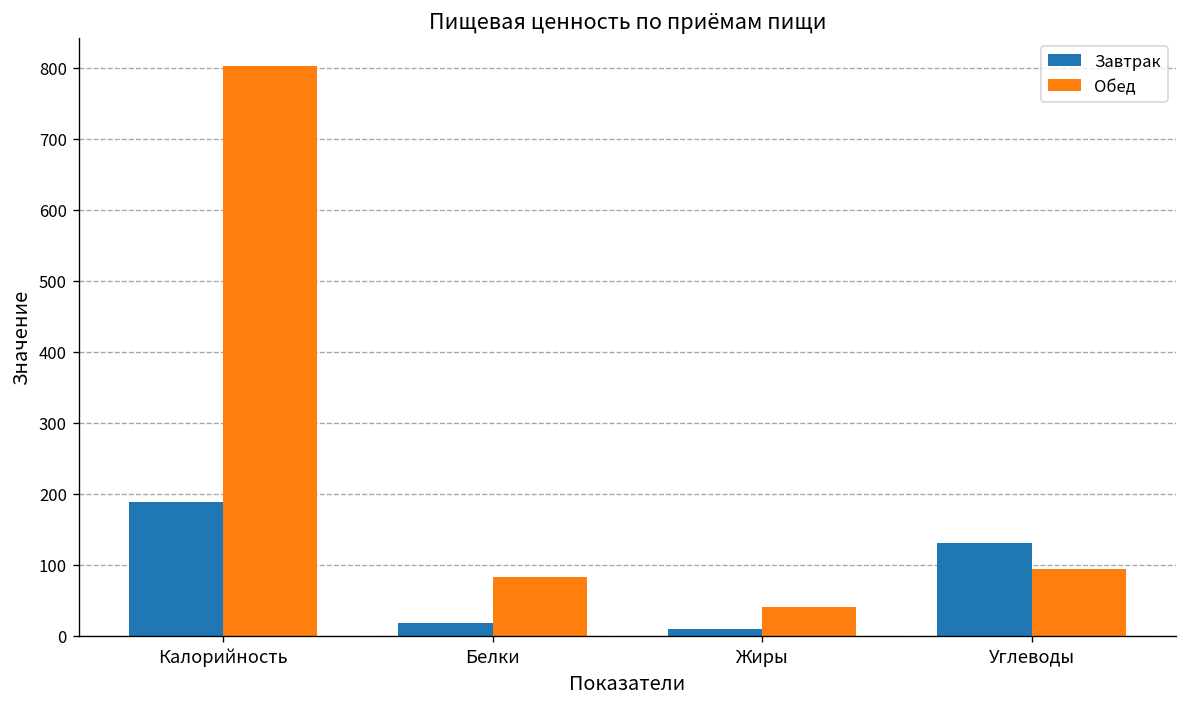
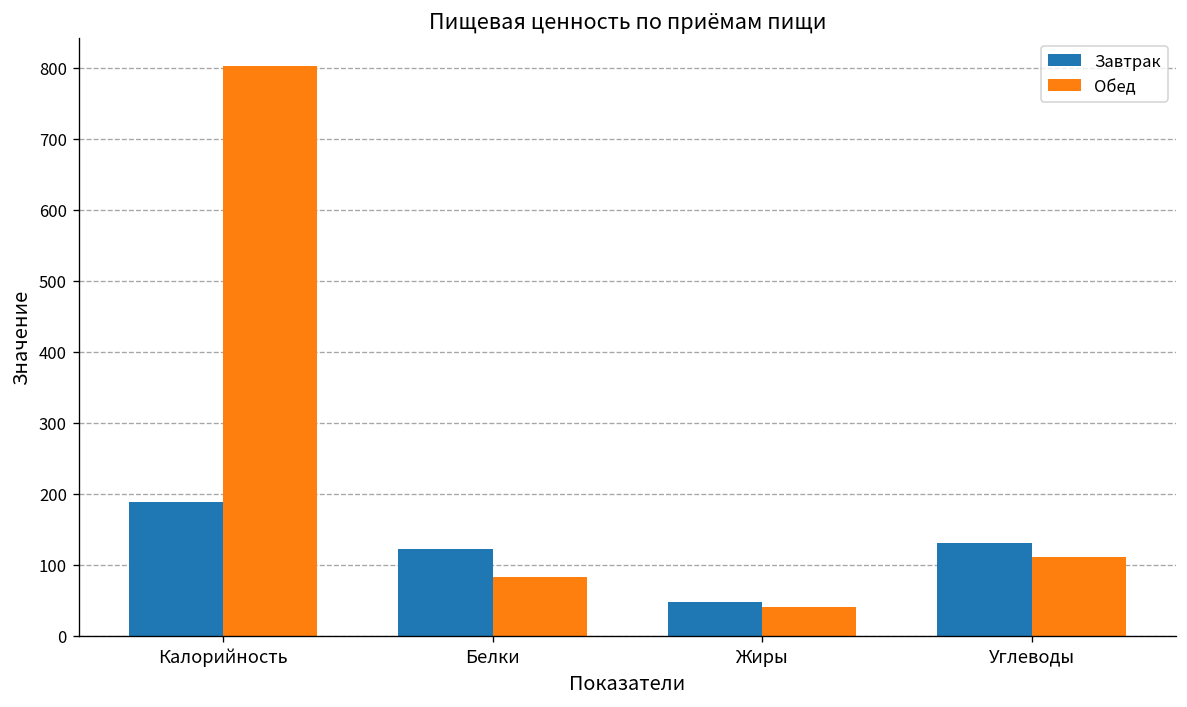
Завтрак, Белки: 20 -> 120
Завтрак, Жиры: 10 -> 50
Обед, Углеводы: 90 -> 110
